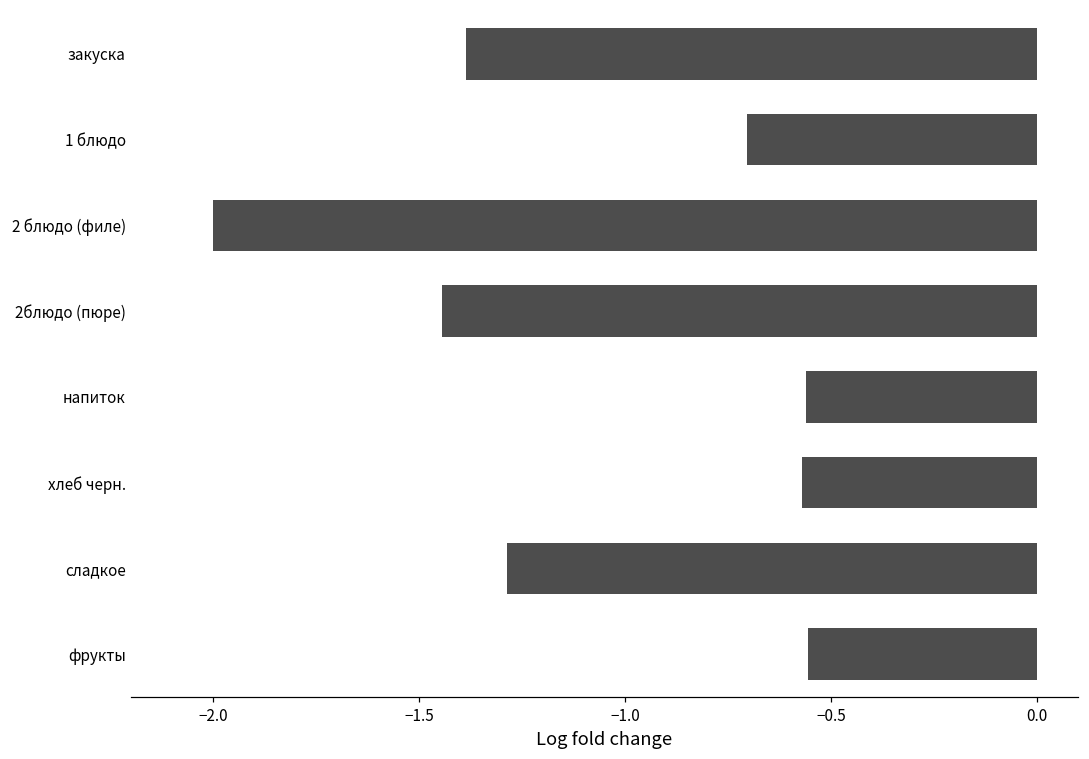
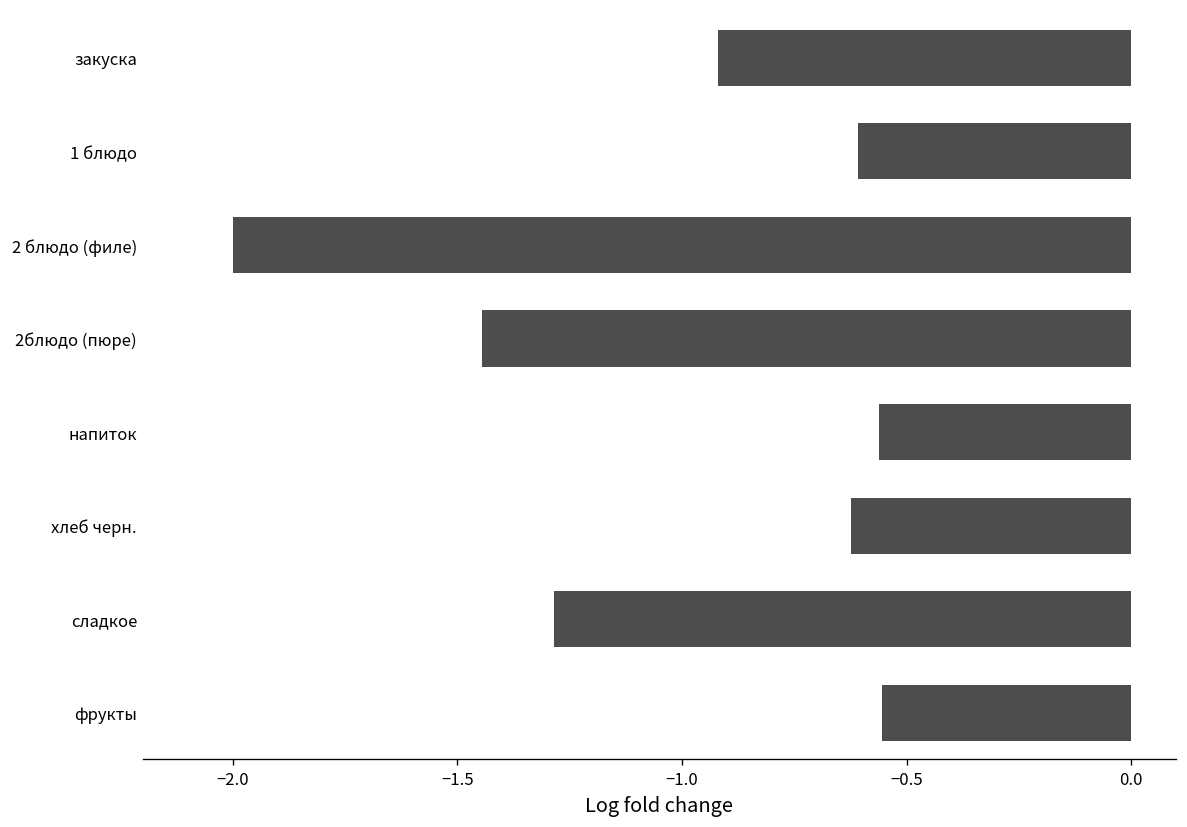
закуска: -1.39 -> -0.92
1 блюдо: -0.70 -> -0.61
хлеб черн.: -0.57 -> -0.62
